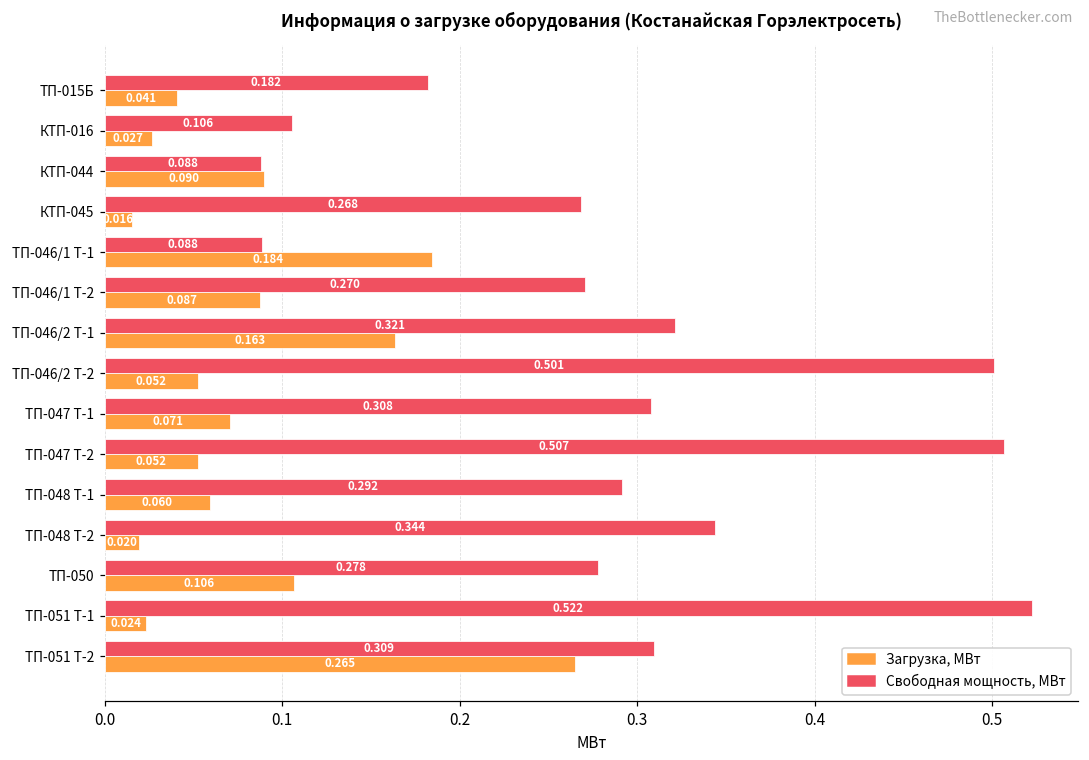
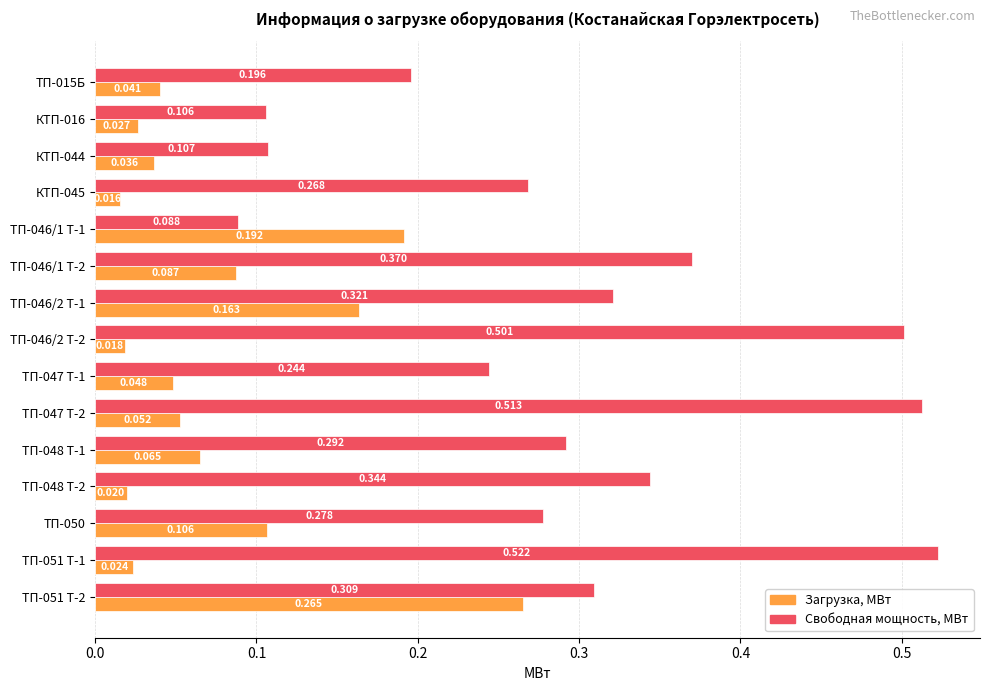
Свободная мощность, МВт, ТП-015Б: 0.182 -> 0.196
Свободная мощность, МВт, КТП-044: 0.088 -> 0.107
Загрузка, МВт, КТП-044: 0.090 -> 0.036
Загрузка, МВт, ТП-046/1 Т-1: 0.184 -> 0.192
Свободная мощность, МВт, ТП-046/1 Т-2: 0.270 -> 0.370
Загрузка, МВт, ТП-046/2 Т-2: 0.052 -> 0.018
Свободная мощность, МВт, ТП-047 Т-1: 0.308 -> 0.244
Загрузка, МВт, ТП-047 Т-1: 0.071 -> 0.048
Свободная мощность, МВт, ТП-047 Т-2: 0.507 -> 0.513
Загрузка, МВт, ТП-048 Т-1: 0.060 -> 0.065
